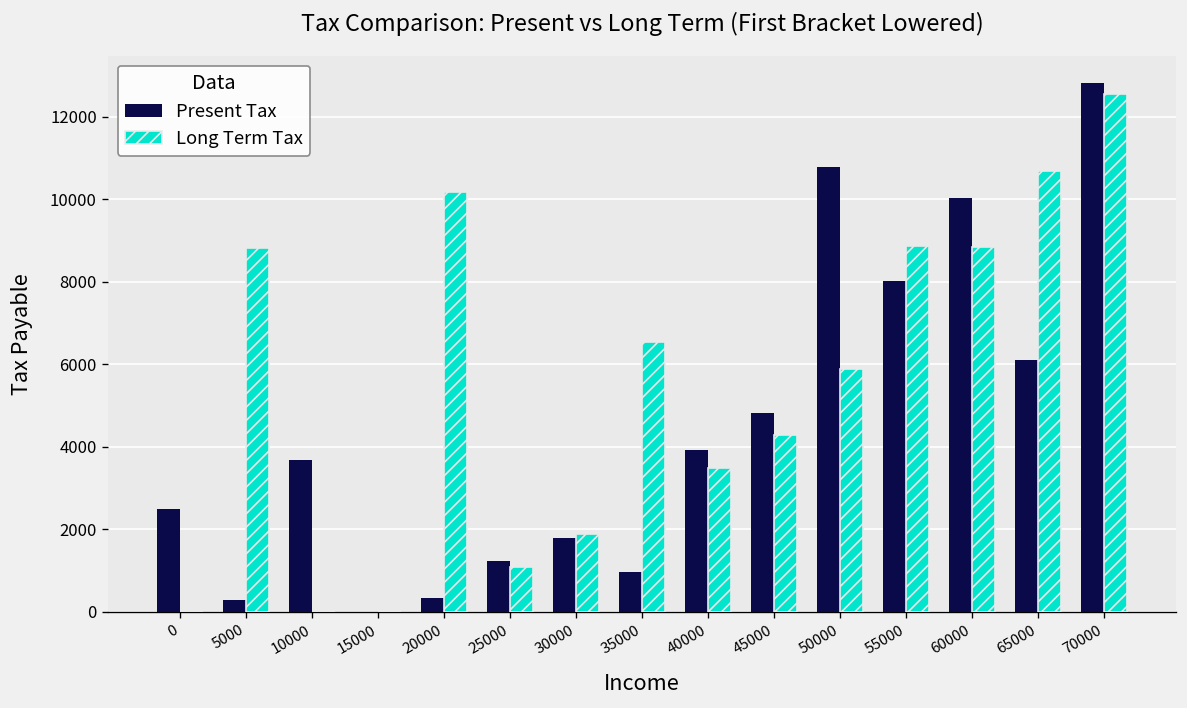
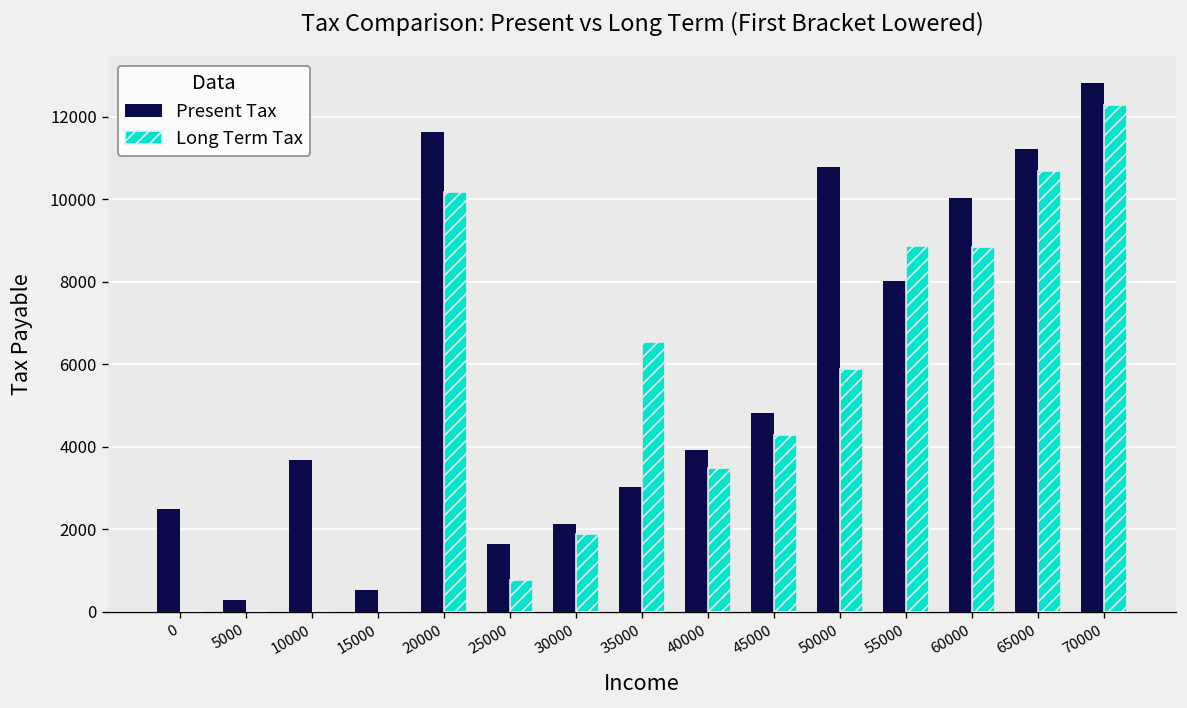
Long Term Tax, 5000: 8800 -> 0
Present Tax, 15000: 0 -> 500
Present Tax, 20000: 300 -> 11600
Present Tax, 25000: 1200 -> 1600
Long Term Tax, 25000: 1100 -> 800
Present Tax, 30000: 1800 -> 2100
Present Tax, 35000: 1000 -> 3000
Present Tax, 65000: 6100 -> 11200
Long Term Tax, 70000: 12600 -> 12300
